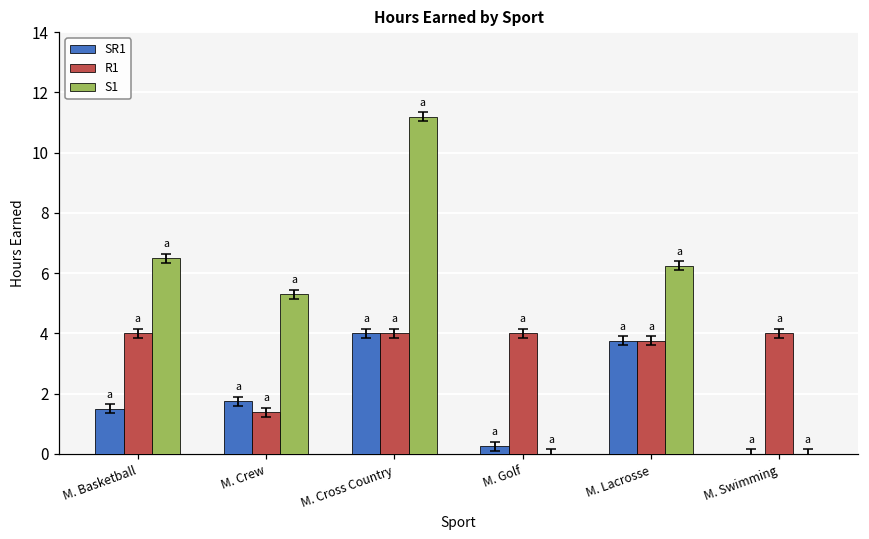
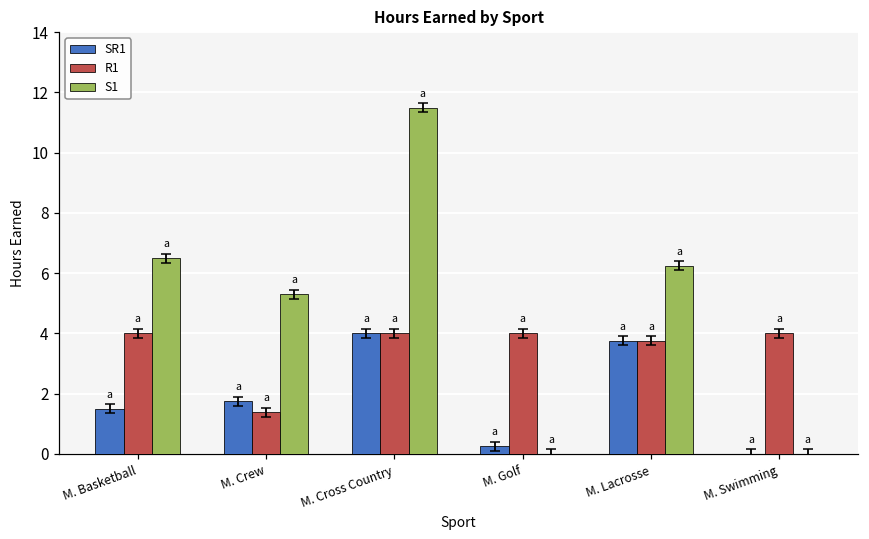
S1, M. Cross Country: 11.2 -> 11.5
